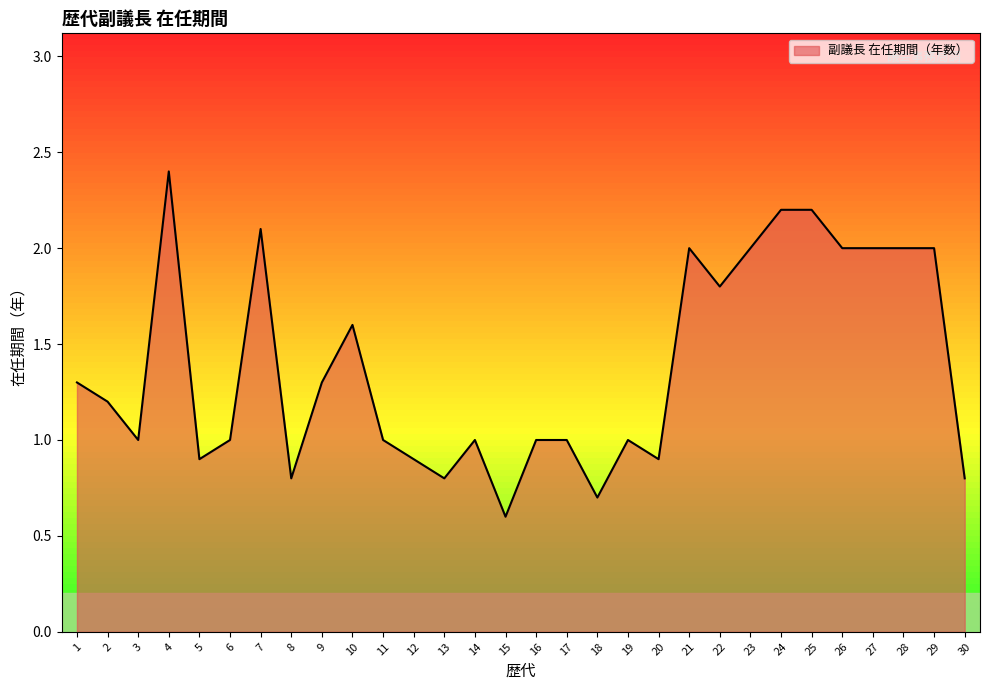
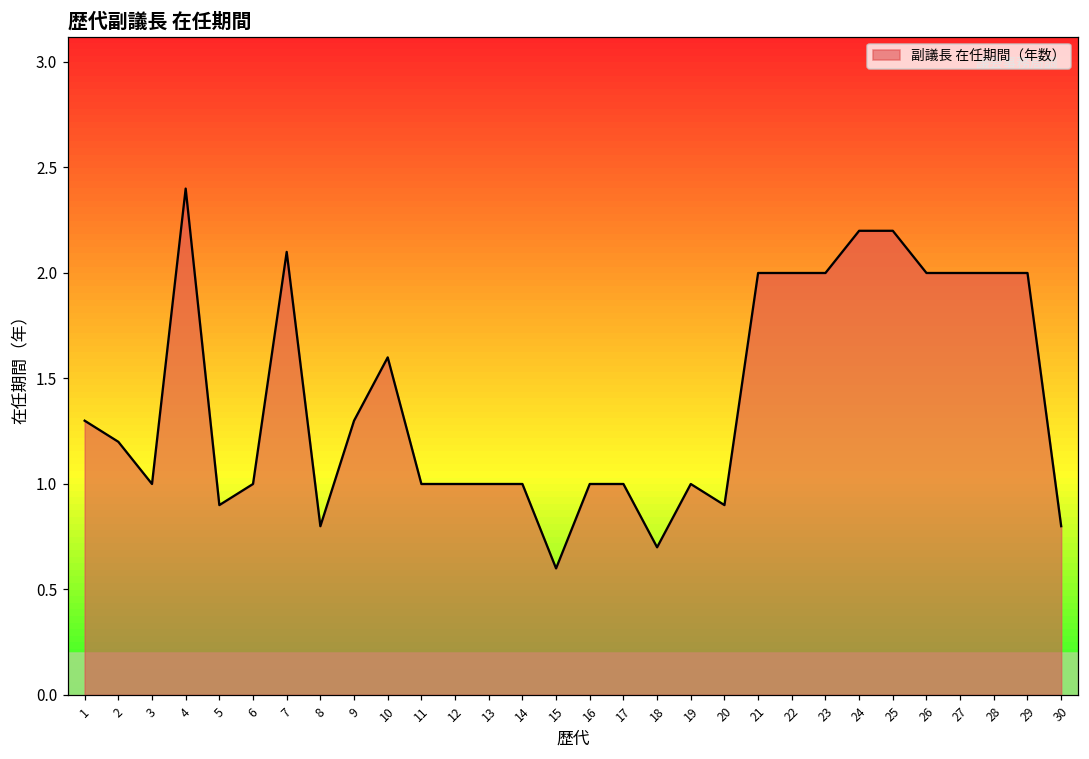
12: 0.9 -> 1.0
13: 0.8 -> 1.0
22: 1.8 -> 2.0
